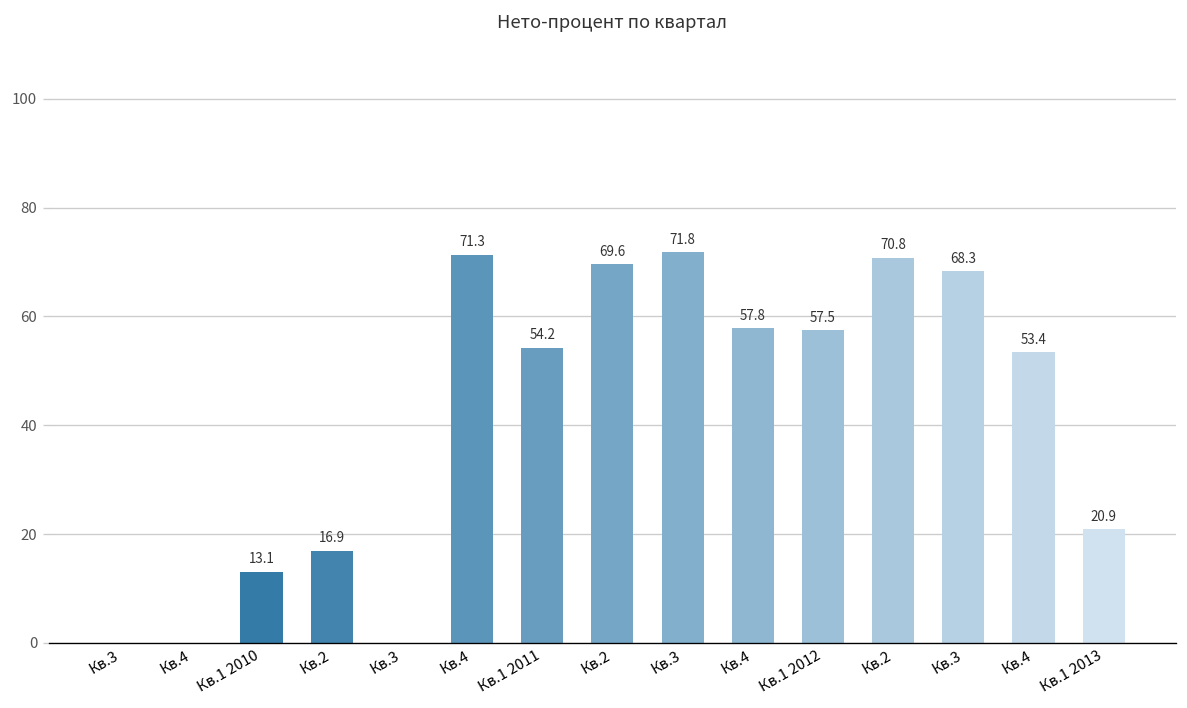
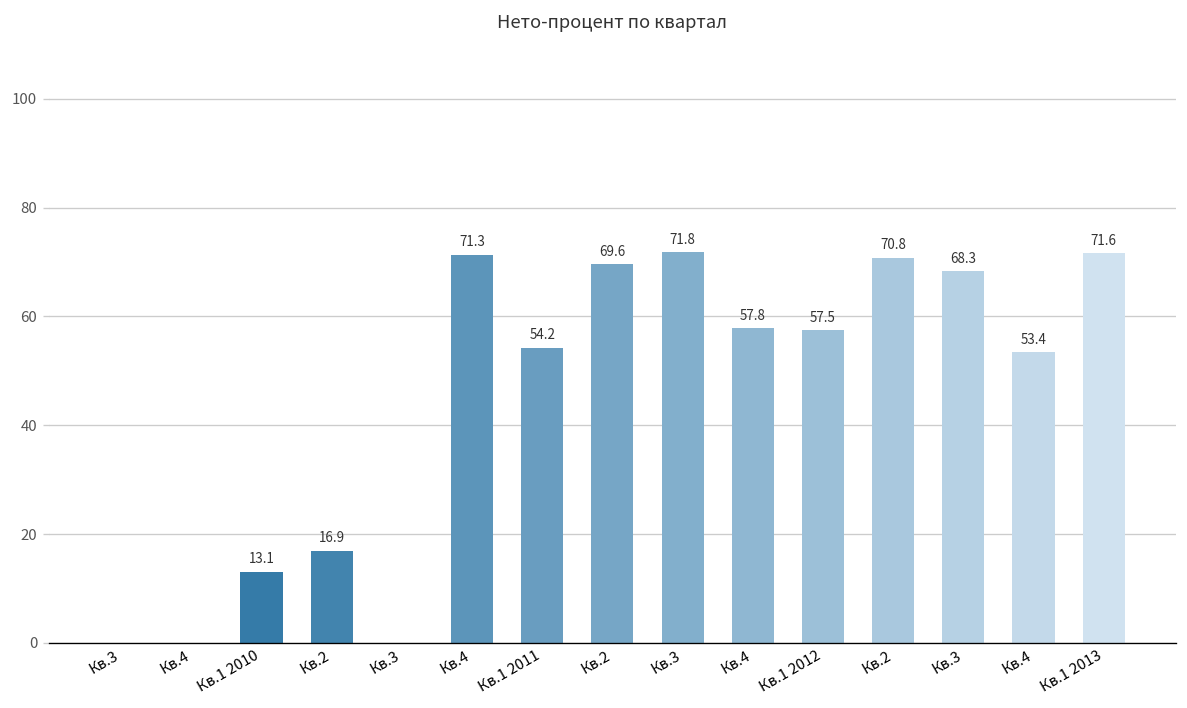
Кв.1 2013: 20.9 -> 71.6
